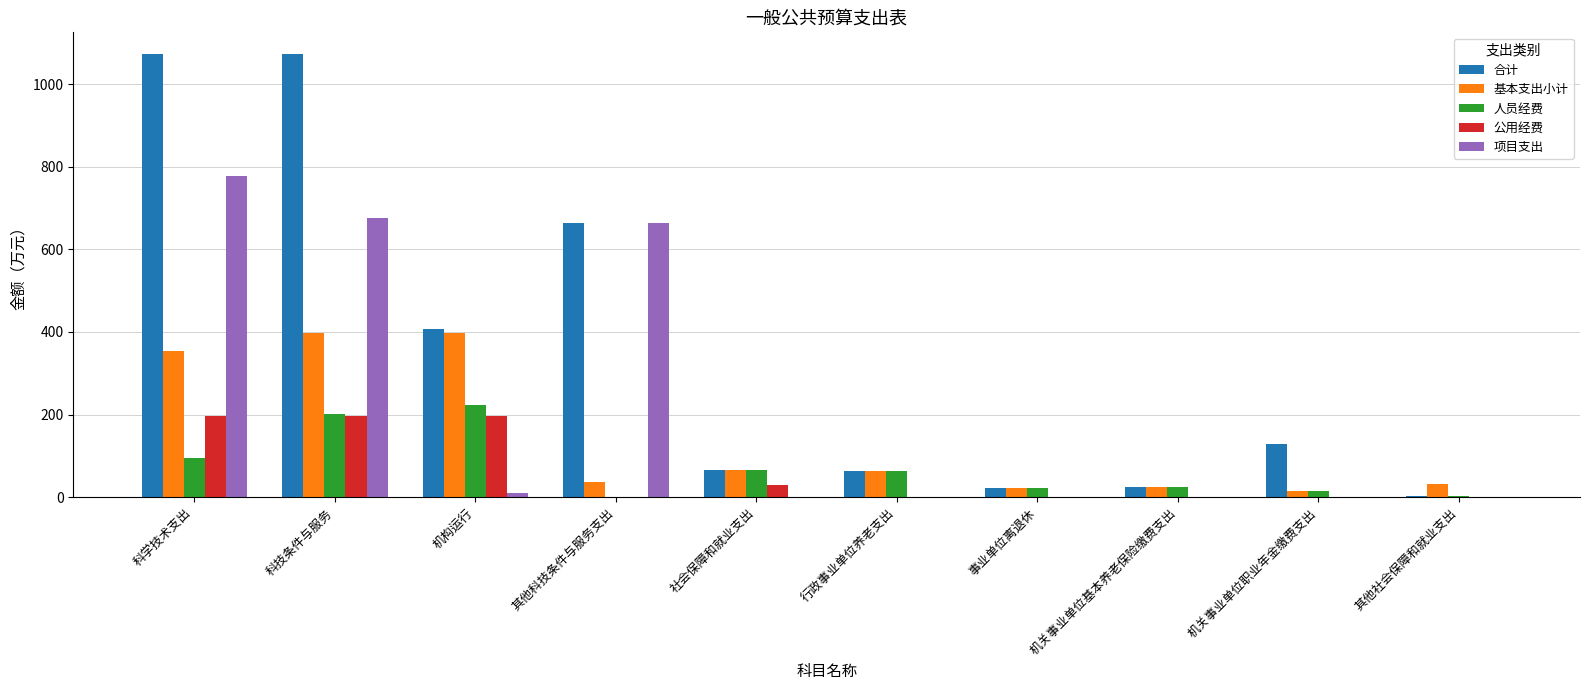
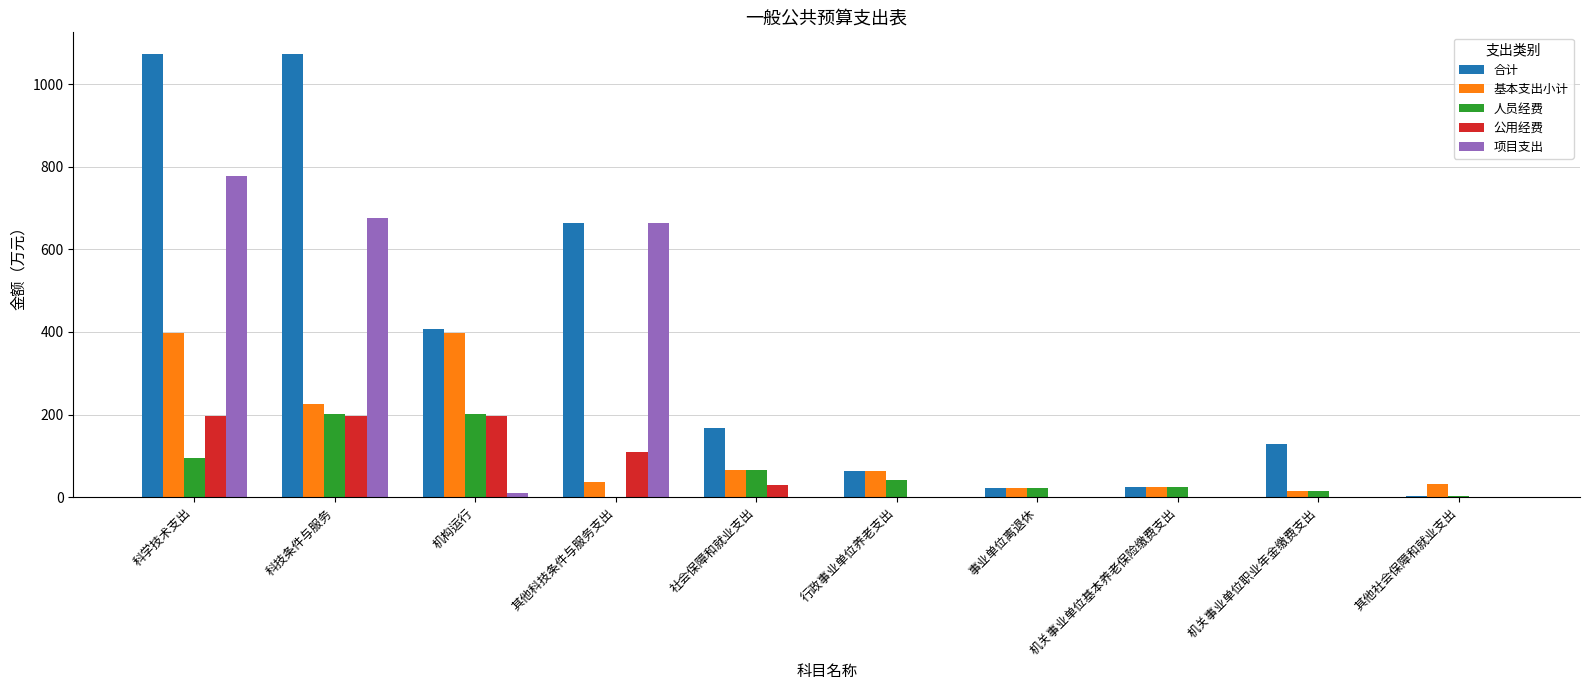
基本支出小计, 科学技术支出: 350 -> 400
基本支出小计, 科技条件与服务: 400 -> 230
人员经费, 机构运行: 220 -> 200
公用经费, 其他科技条件与服务支出: 0 -> 110
合计, 社会保障和就业支出: 70 -> 170
人员经费, 行政事业单位养老支出: 60 -> 40
